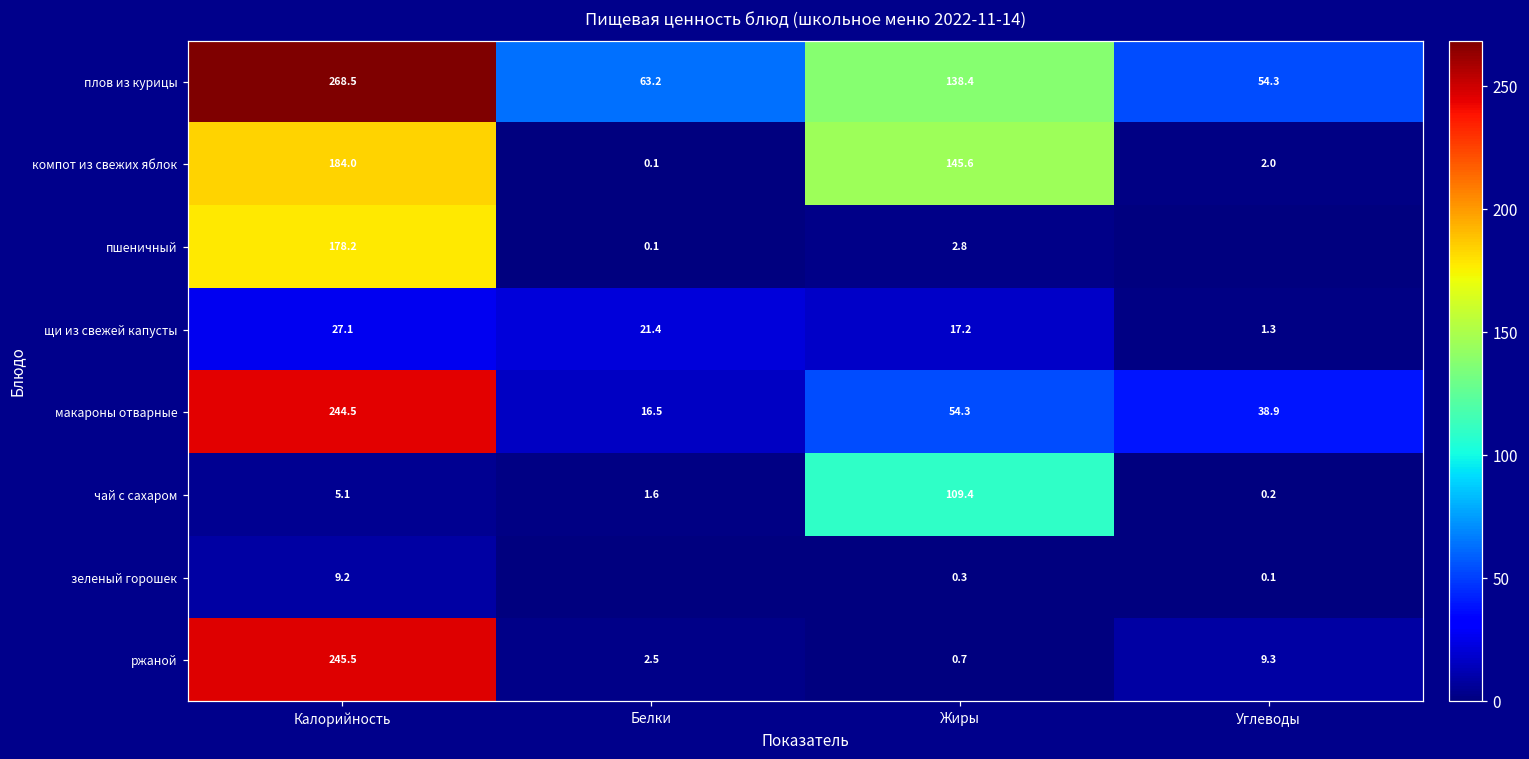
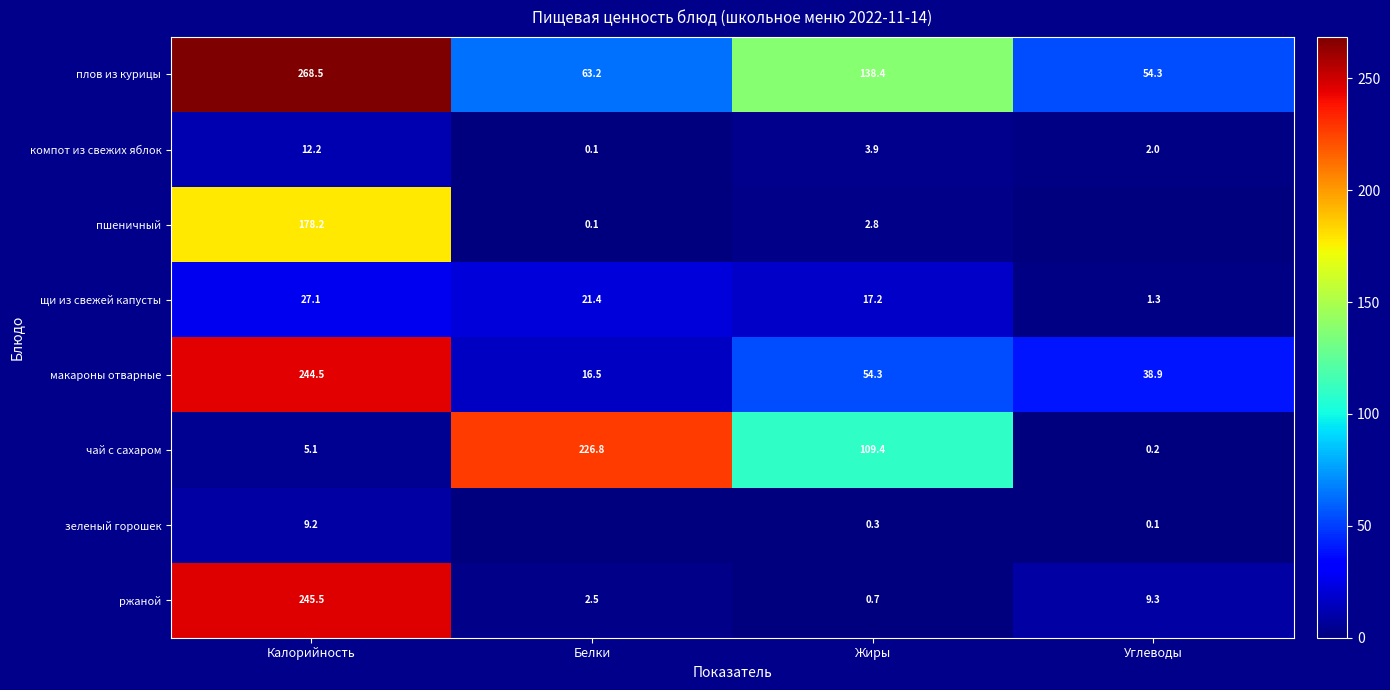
компот из свежих яблок, Калорийность: 184.0 -> 12.2
компот из свежих яблок, Жиры: 145.6 -> 3.9
чай с сахаром, Белки: 1.6 -> 226.8
